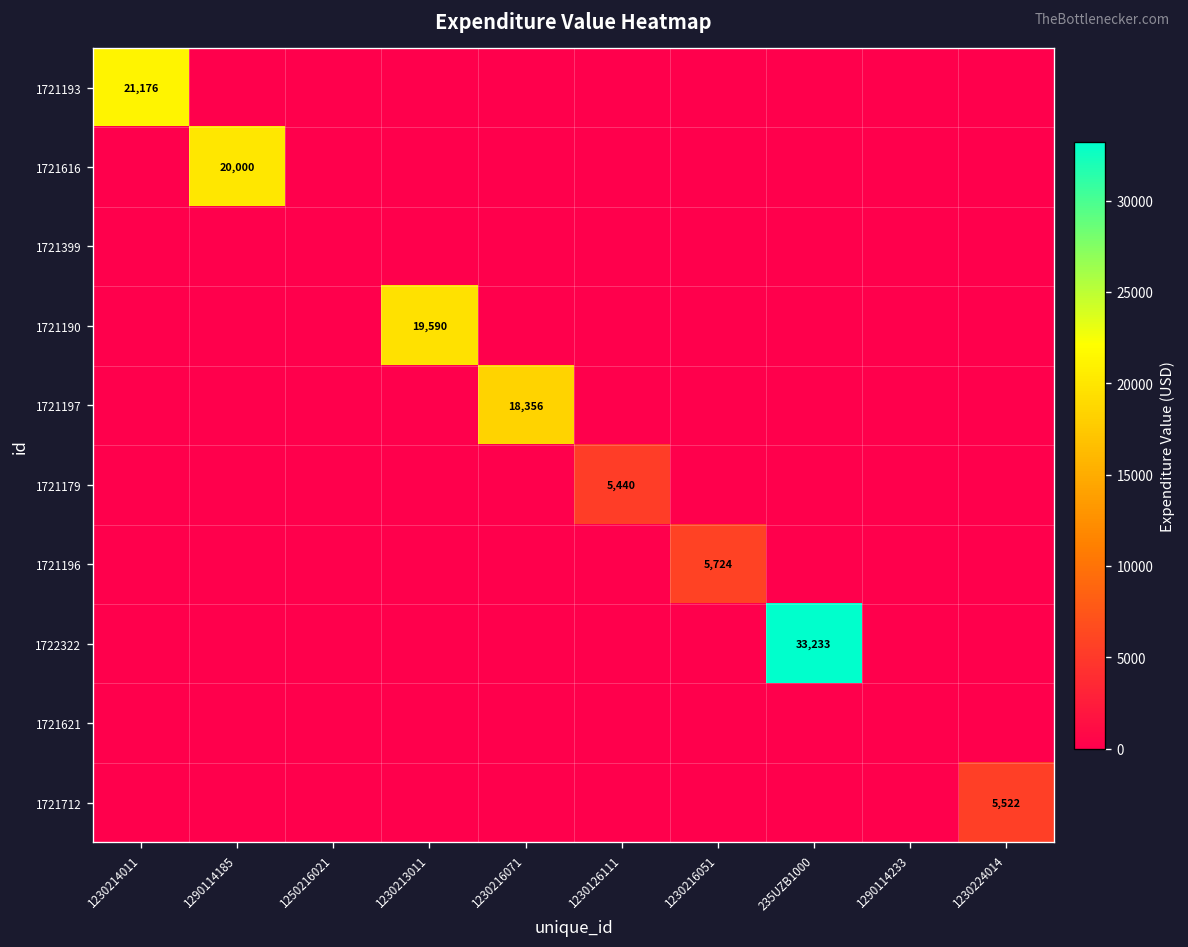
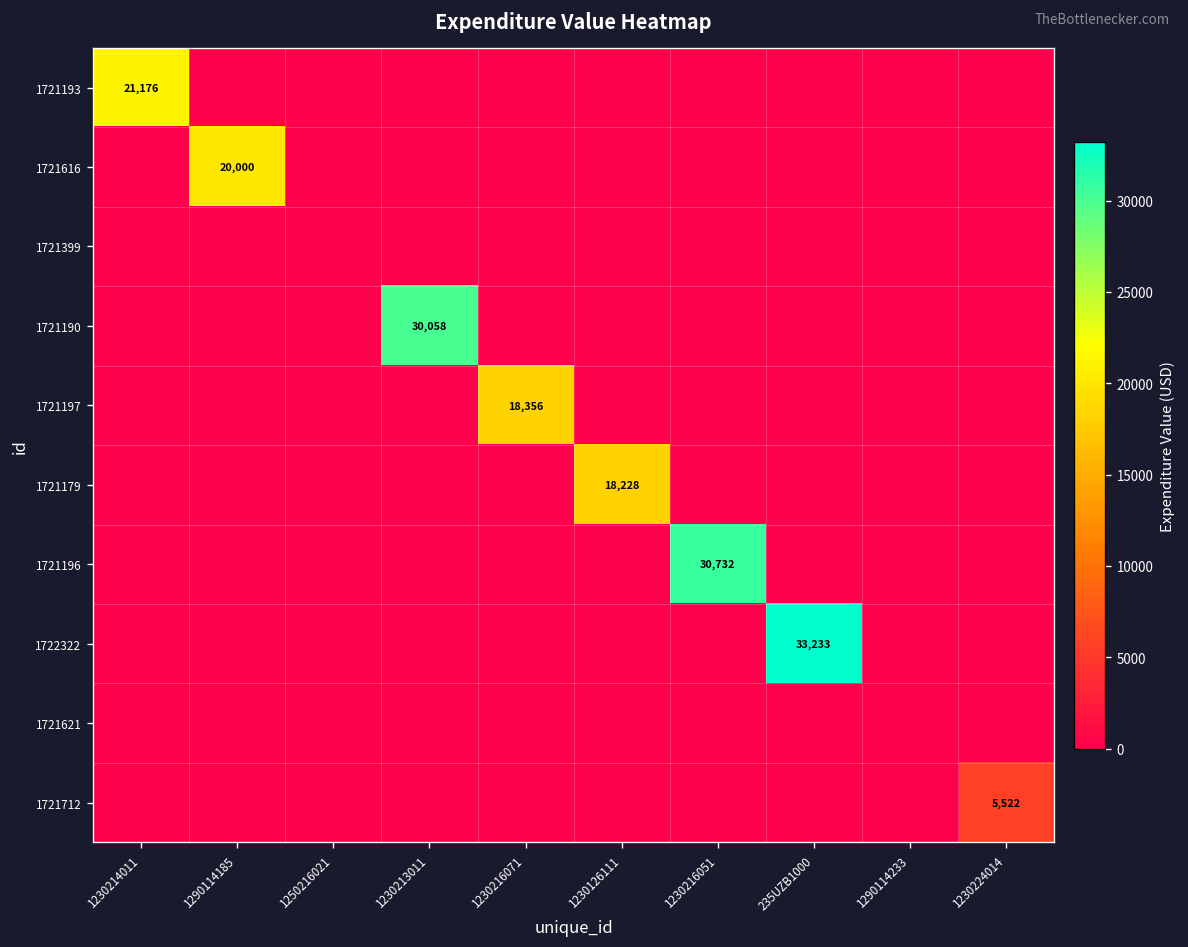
1721190, 1230213011: 19,590 -> 30,058
1721179, 1230126111: 5,440 -> 18,228
1721196, 1230216051: 5,724 -> 30,732
